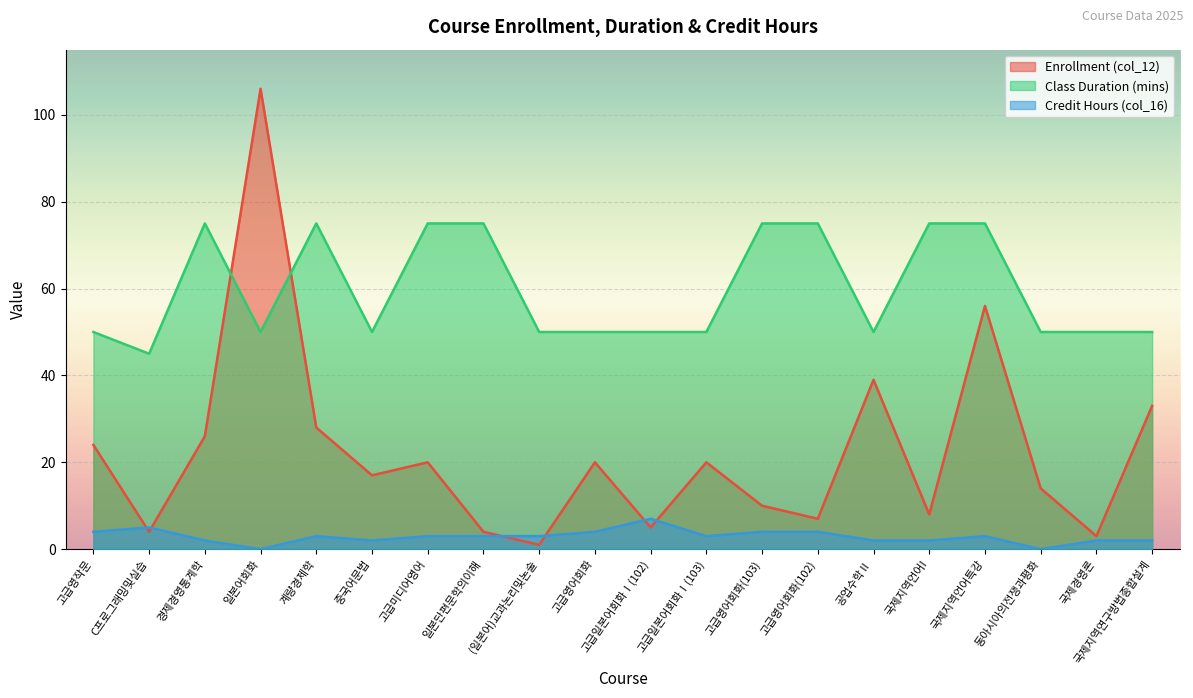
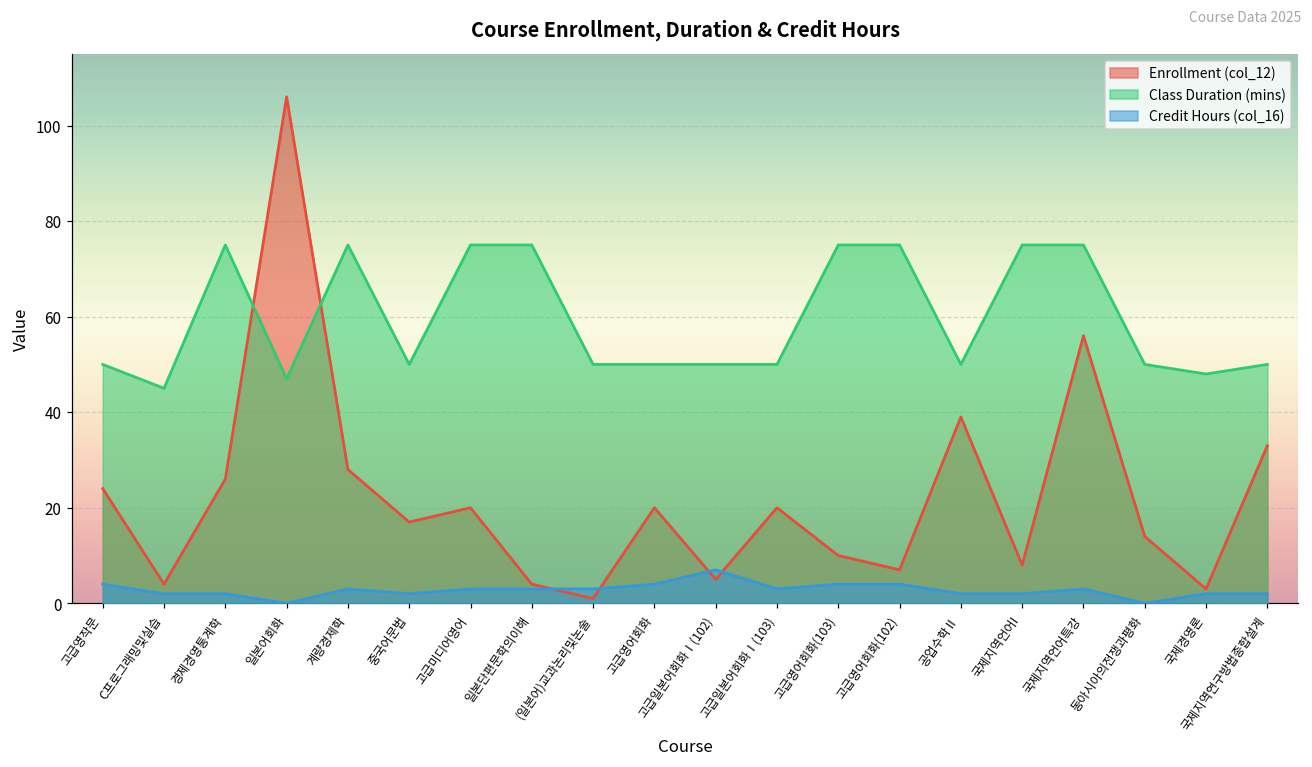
Credit Hours (col_16), C프로그래밍및실습: 5 -> 2
Class Duration (mins), 일본어회화: 50 -> 47
Class Duration (mins), 국제경영론: 50 -> 48
